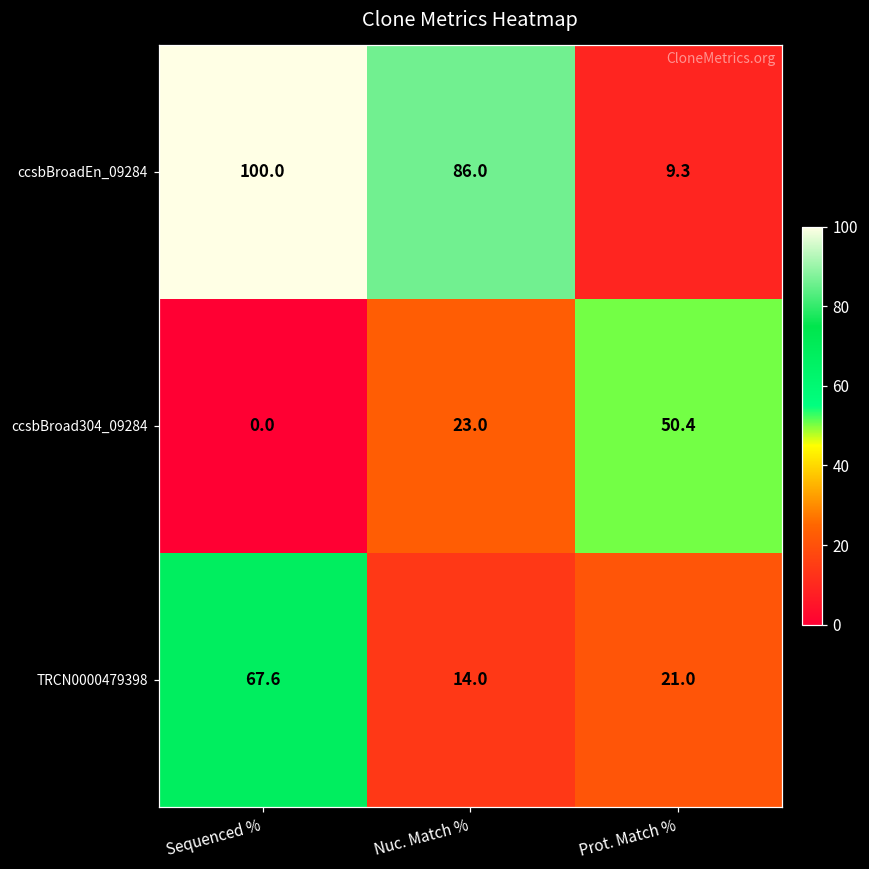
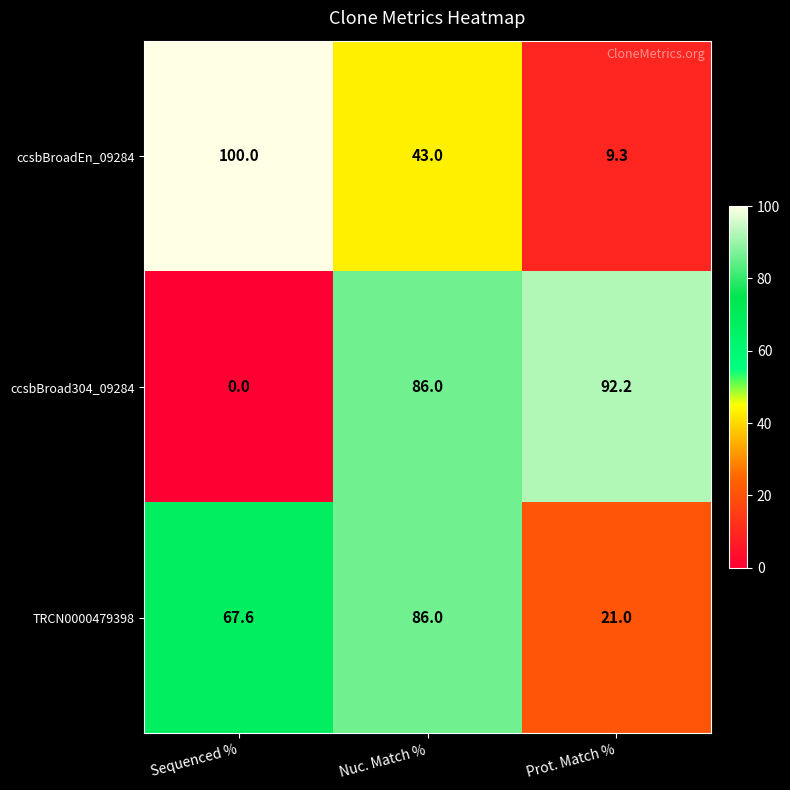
ccsbBroadEn_09284, Nuc. Match %: 86.0 -> 43.0
ccsbBroad304_09284, Nuc. Match %: 23.0 -> 86.0
ccsbBroad304_09284, Prot. Match %: 50.4 -> 92.2
TRCN0000479398, Nuc. Match %: 14.0 -> 86.0
